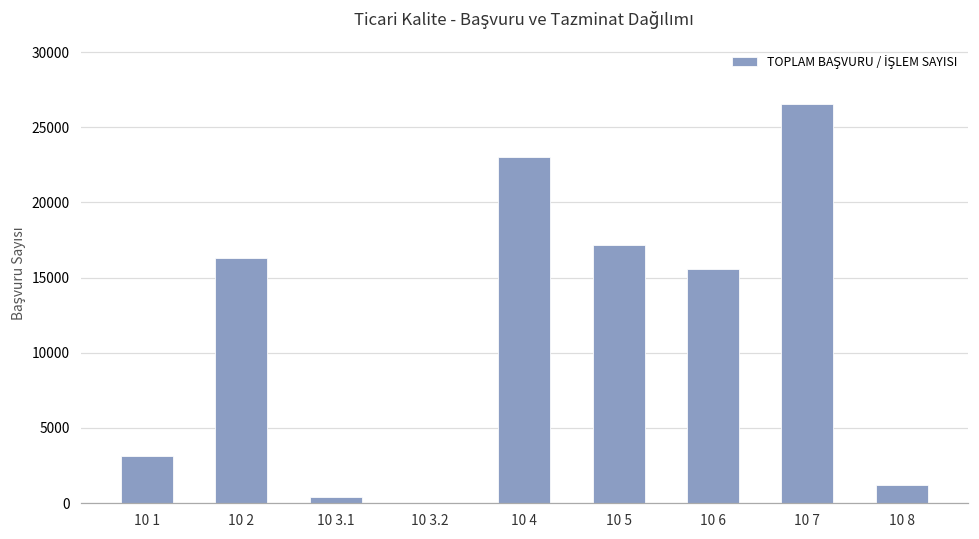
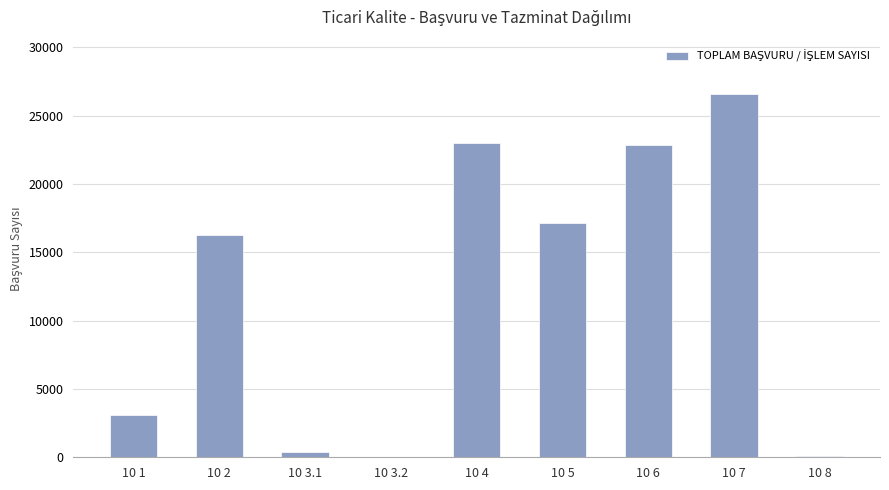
10 6: 15600 -> 22900
10 8: 1200 -> 100
